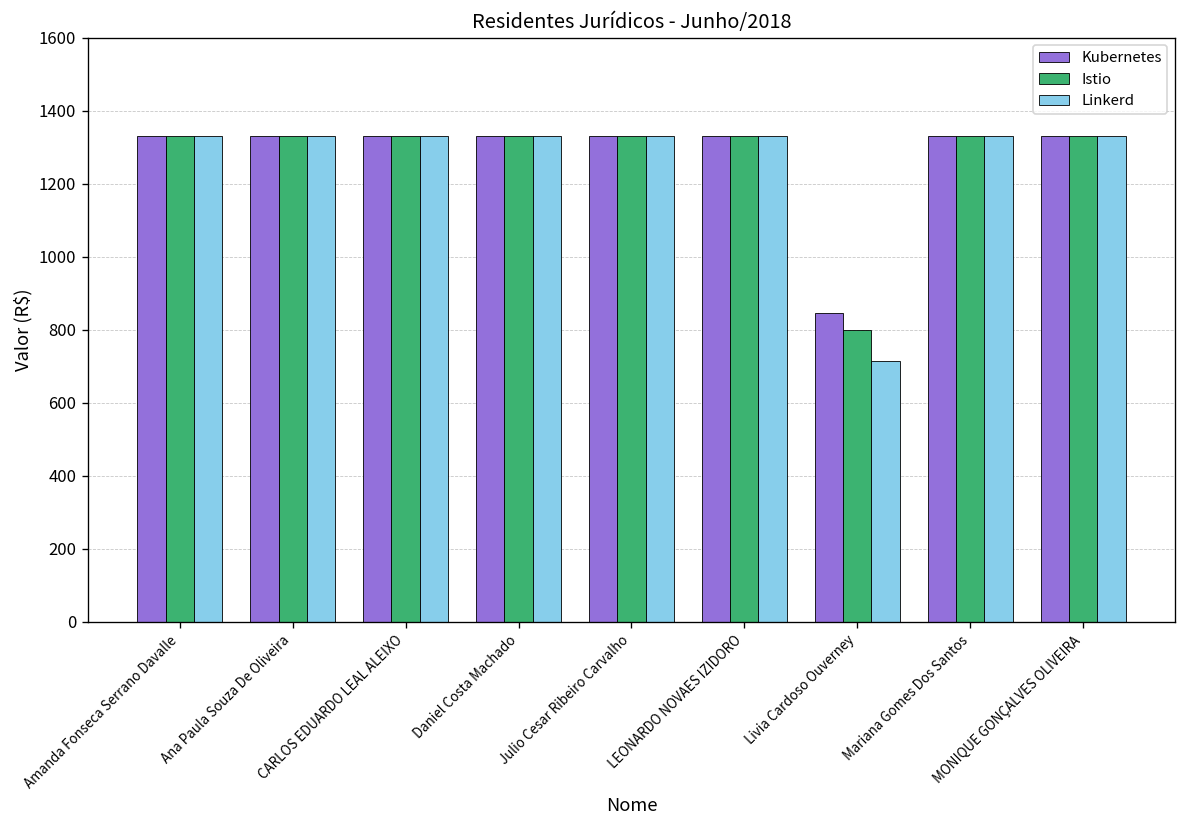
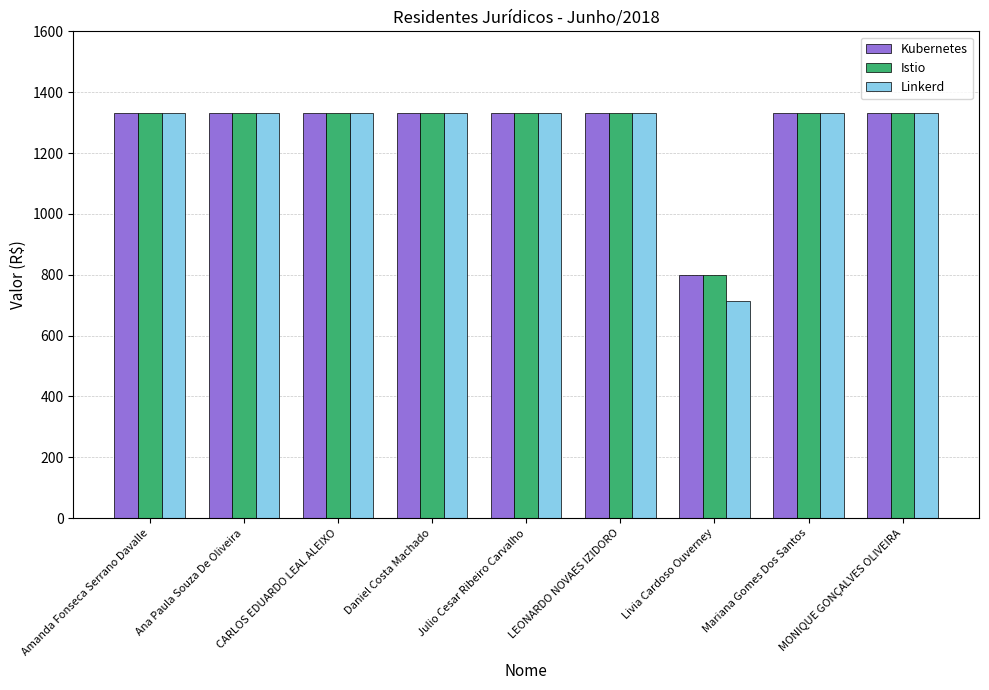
Kubernetes, Livia Cardoso Ouverney: 850 -> 800
